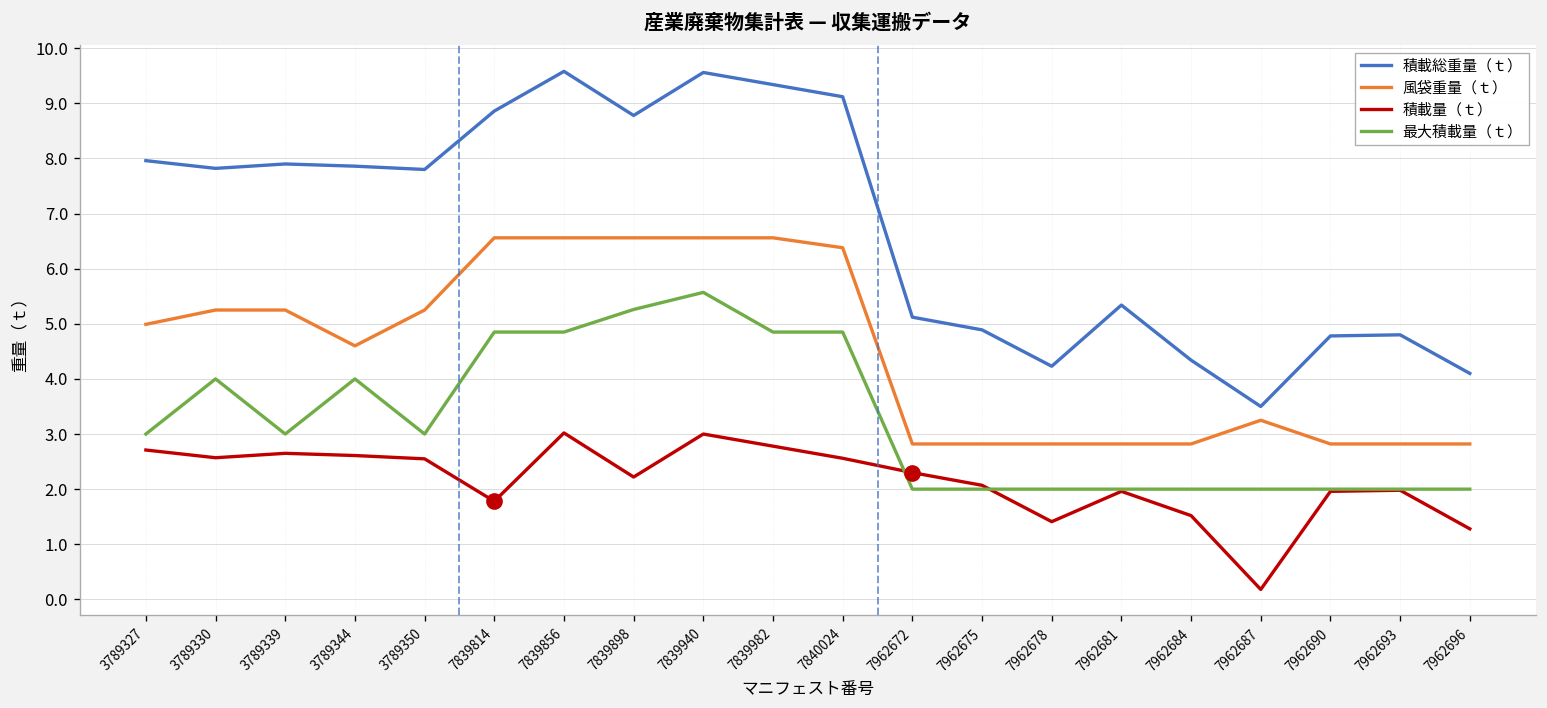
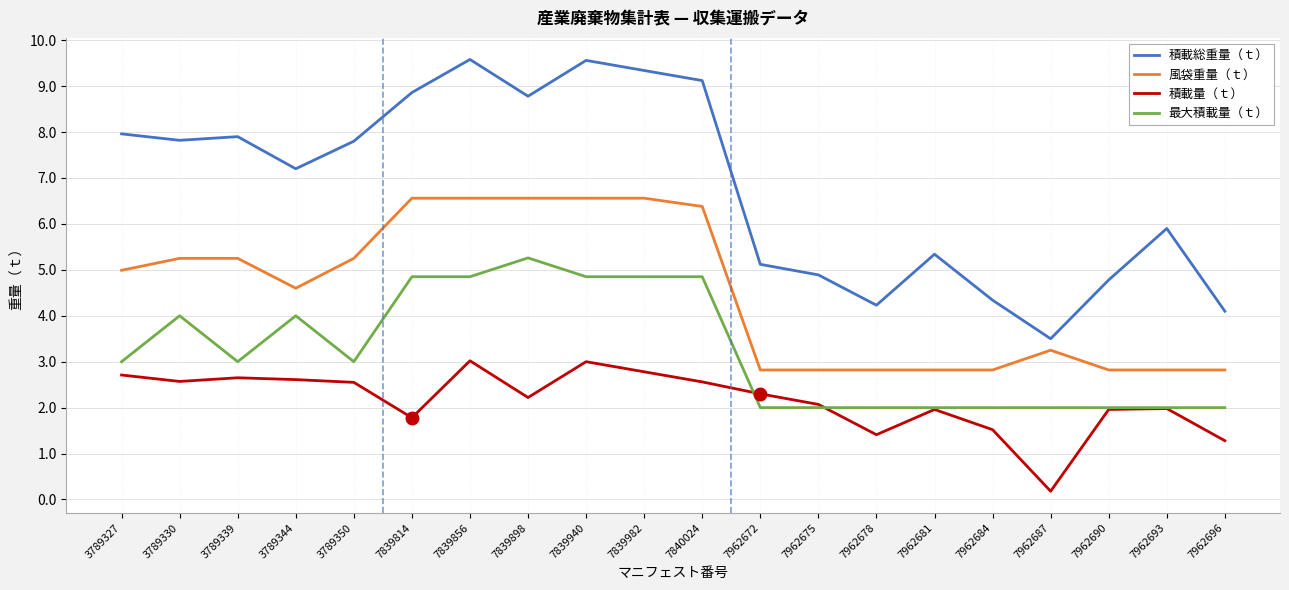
積載総重量（ｔ）, 3789344: 7.9 -> 7.2
最大積載量（ｔ）, 7839940: 5.6 -> 4.9
積載総重量（ｔ）, 7962693: 4.8 -> 5.9
